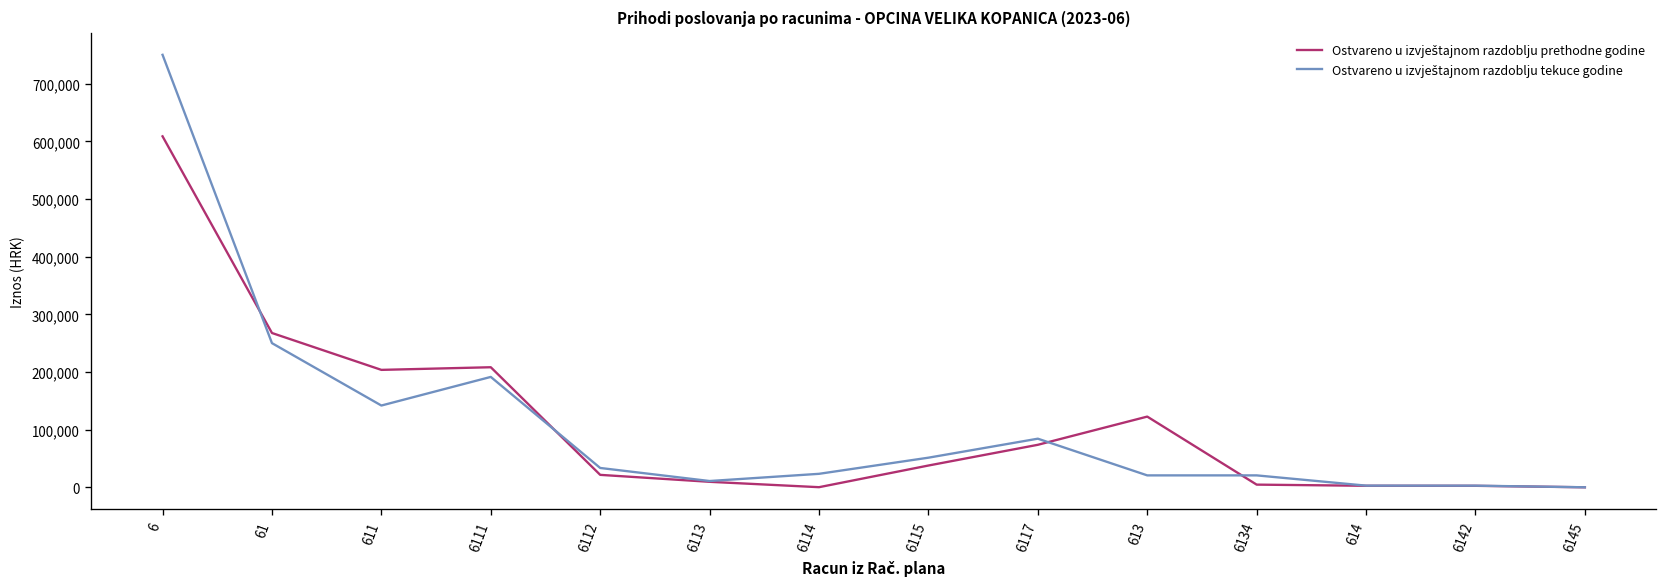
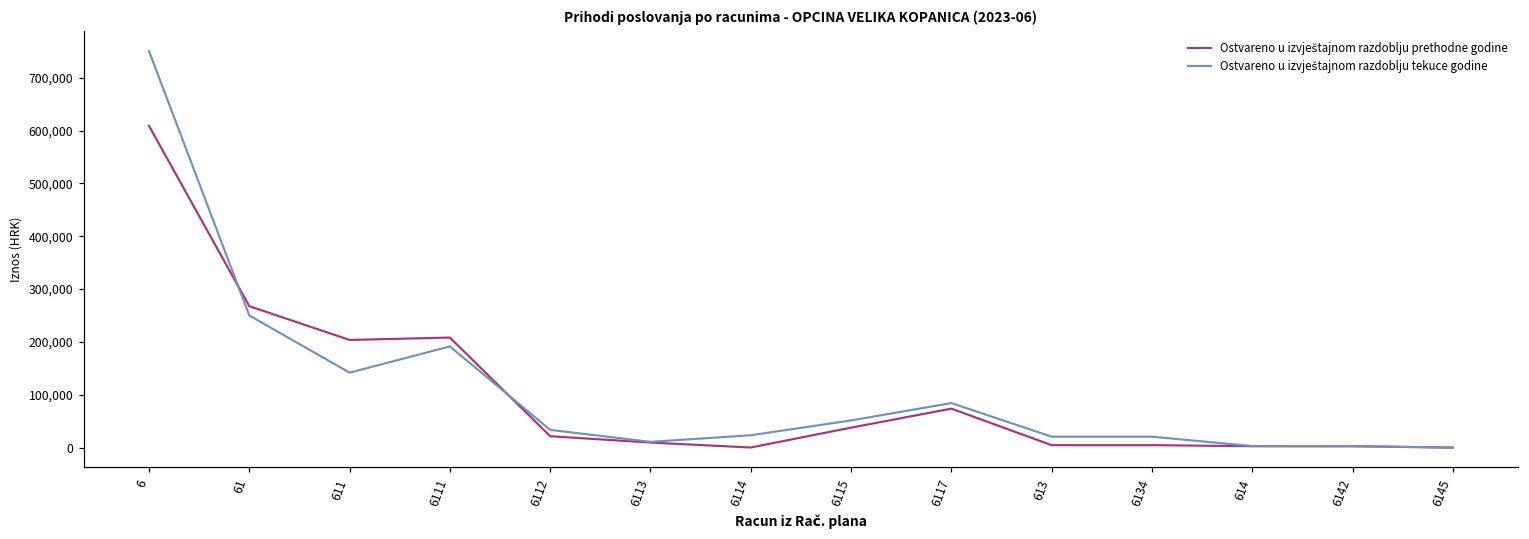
Ostvareno u izvještajnom razdoblju prethodne godine, 613: 120,000 -> 0
